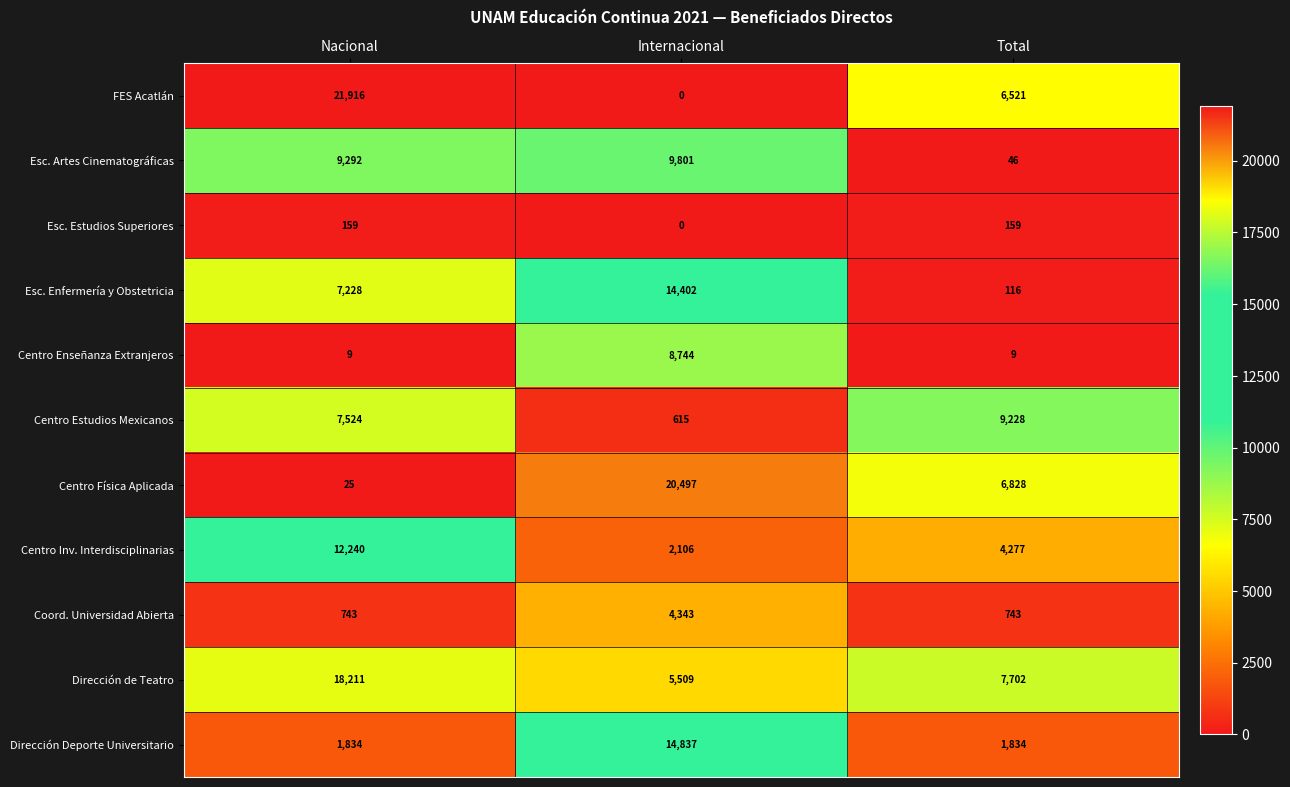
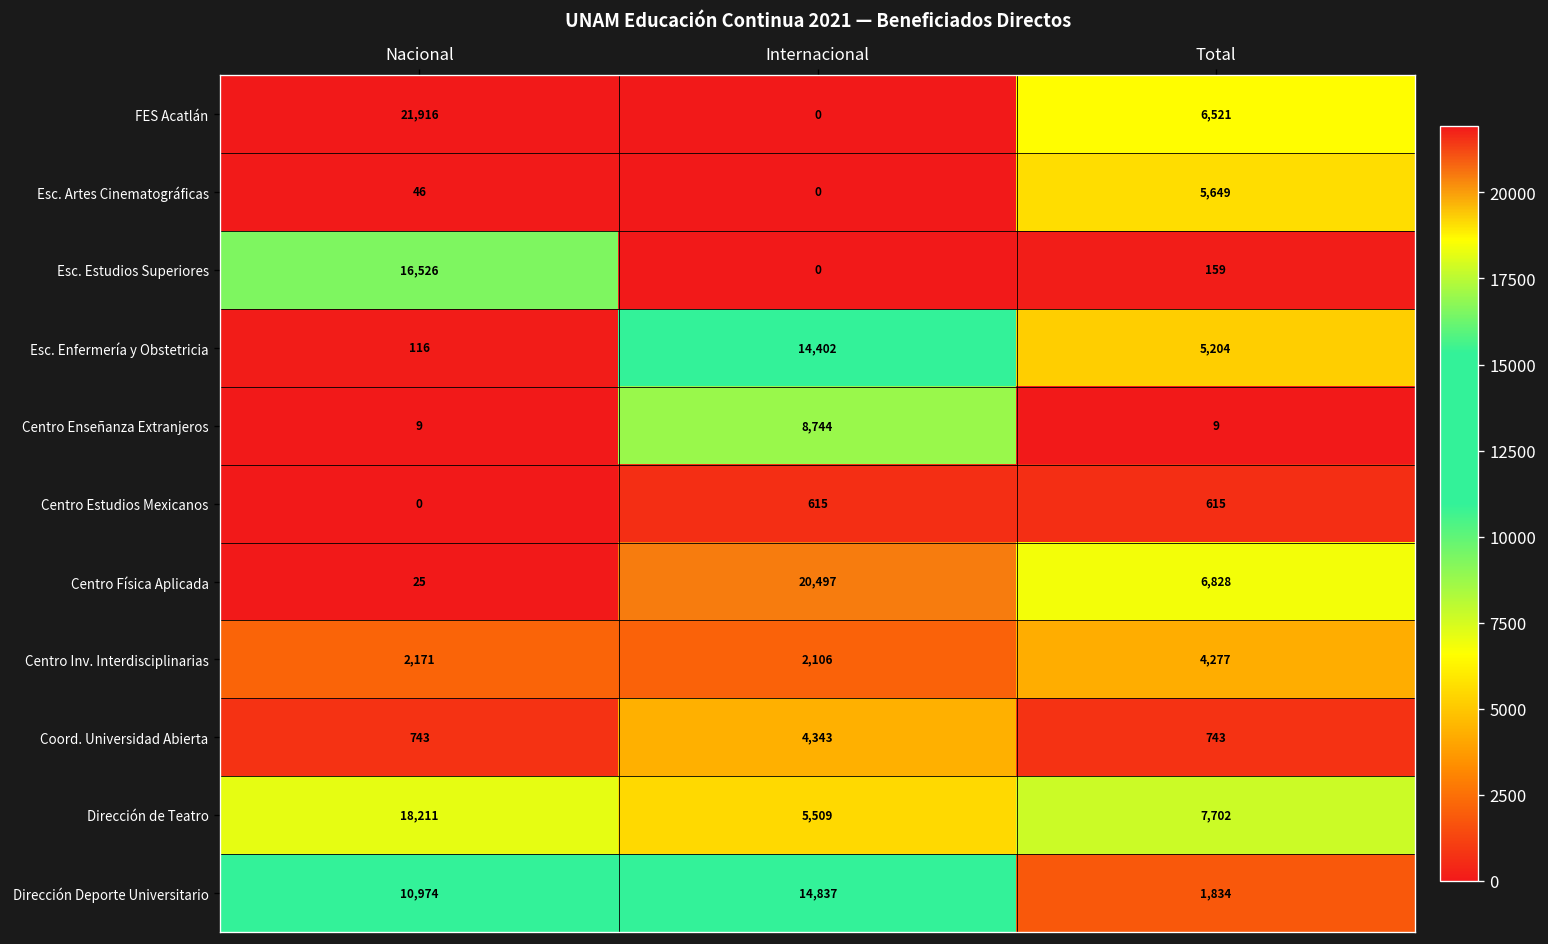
Esc. Artes Cinematográficas, Nacional: 9,292 -> 46
Esc. Artes Cinematográficas, Internacional: 9,801 -> 0
Esc. Artes Cinematográficas, Total: 46 -> 5,649
Esc. Estudios Superiores, Nacional: 159 -> 16,526
Esc. Enfermería y Obstetricia, Nacional: 7,228 -> 116
Esc. Enfermería y Obstetricia, Total: 116 -> 5,204
Centro Estudios Mexicanos, Nacional: 7,524 -> 0
Centro Estudios Mexicanos, Total: 9,228 -> 615
Centro Inv. Interdisciplinarias, Nacional: 12,240 -> 2,171
Dirección Deporte Universitario, Nacional: 1,834 -> 10,974
